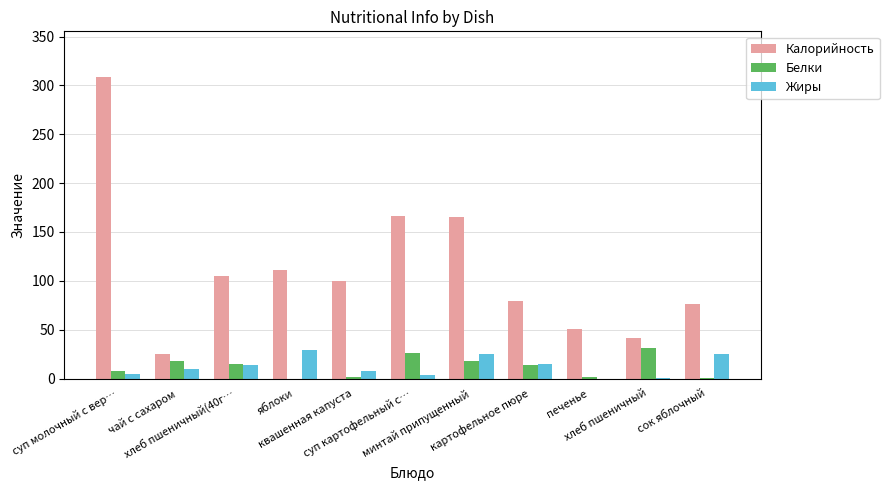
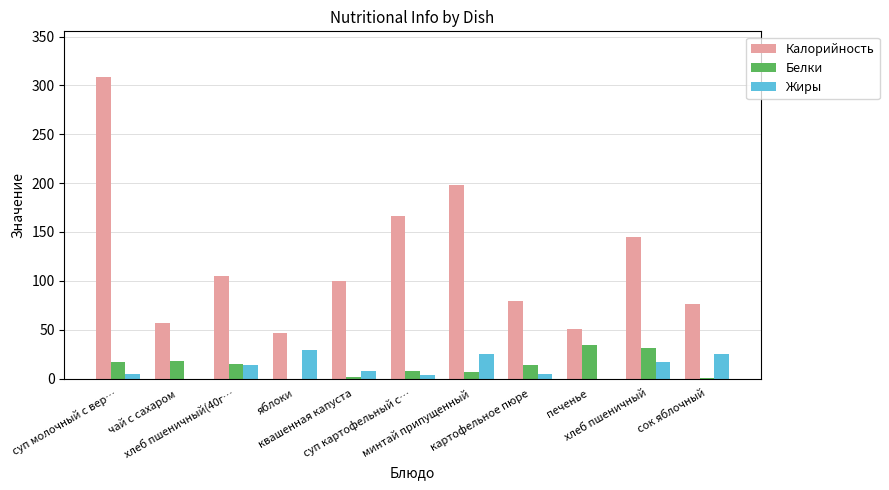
Белки, суп молочный с вер…: 10 -> 20
Калорийность, чай с сахаром: 30 -> 60
Жиры, чай с сахаром: 10 -> 0
Калорийность, яблоки: 110 -> 50
Белки, суп картофельный с…: 30 -> 10
Калорийность, минтай припущенный: 170 -> 200
Белки, минтай припущенный: 20 -> 10
Жиры, картофельное пюре: 20 -> 10
Белки, печенье: 0 -> 30
Калорийность, хлеб пшеничный: 40 -> 150
Жиры, хлеб пшеничный: 0 -> 20
